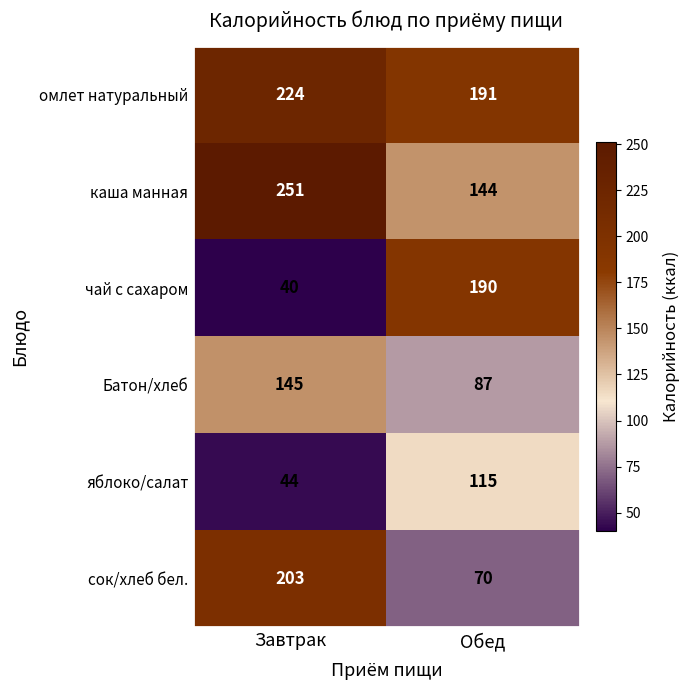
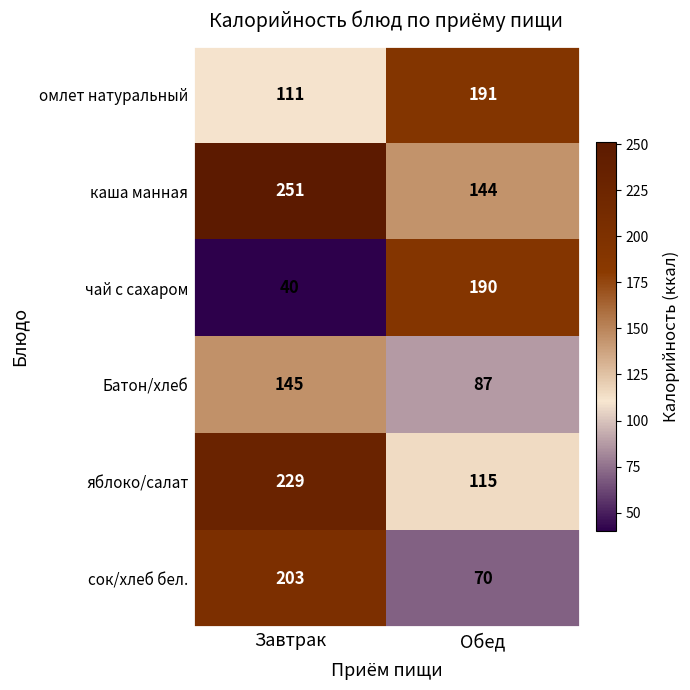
омлет натуральный, Завтрак: 224 -> 111
яблоко/салат, Завтрак: 44 -> 229
